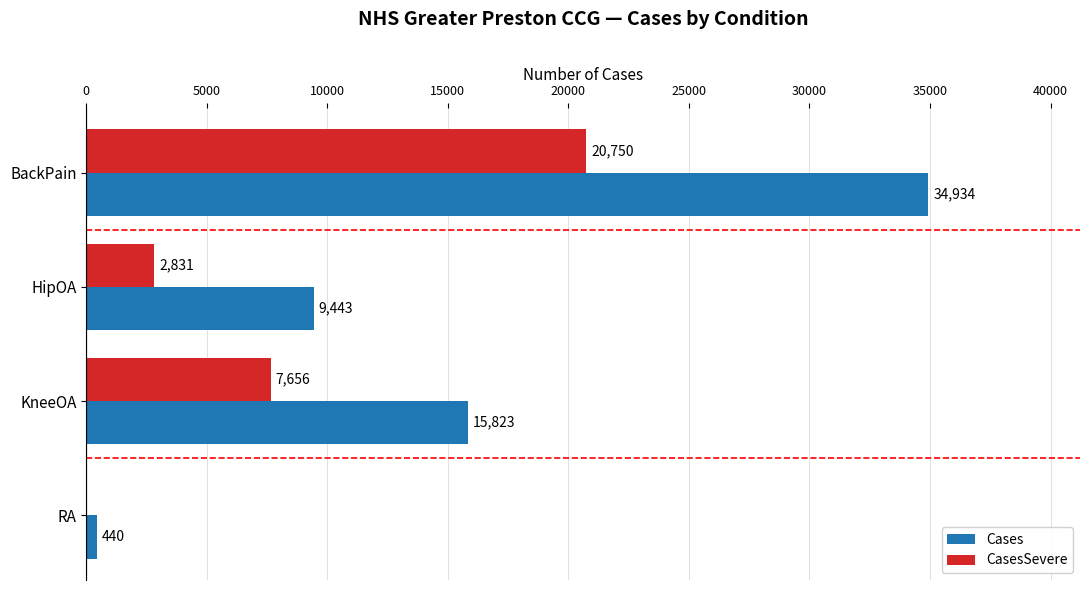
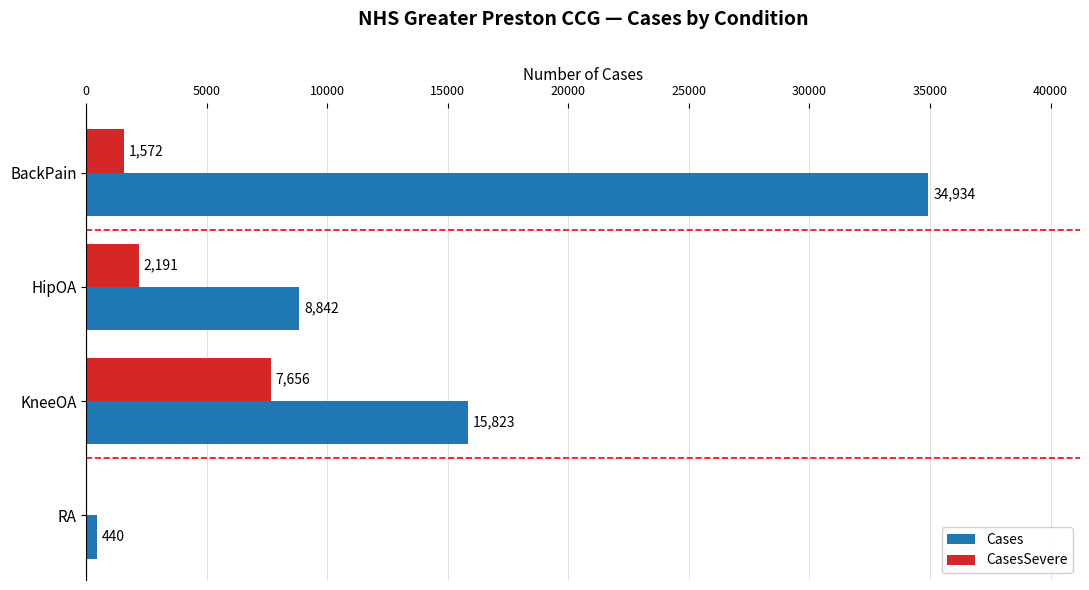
CasesSevere, BackPain: 20,750 -> 1,572
CasesSevere, HipOA: 2,831 -> 2,191
Cases, HipOA: 9,443 -> 8,842
